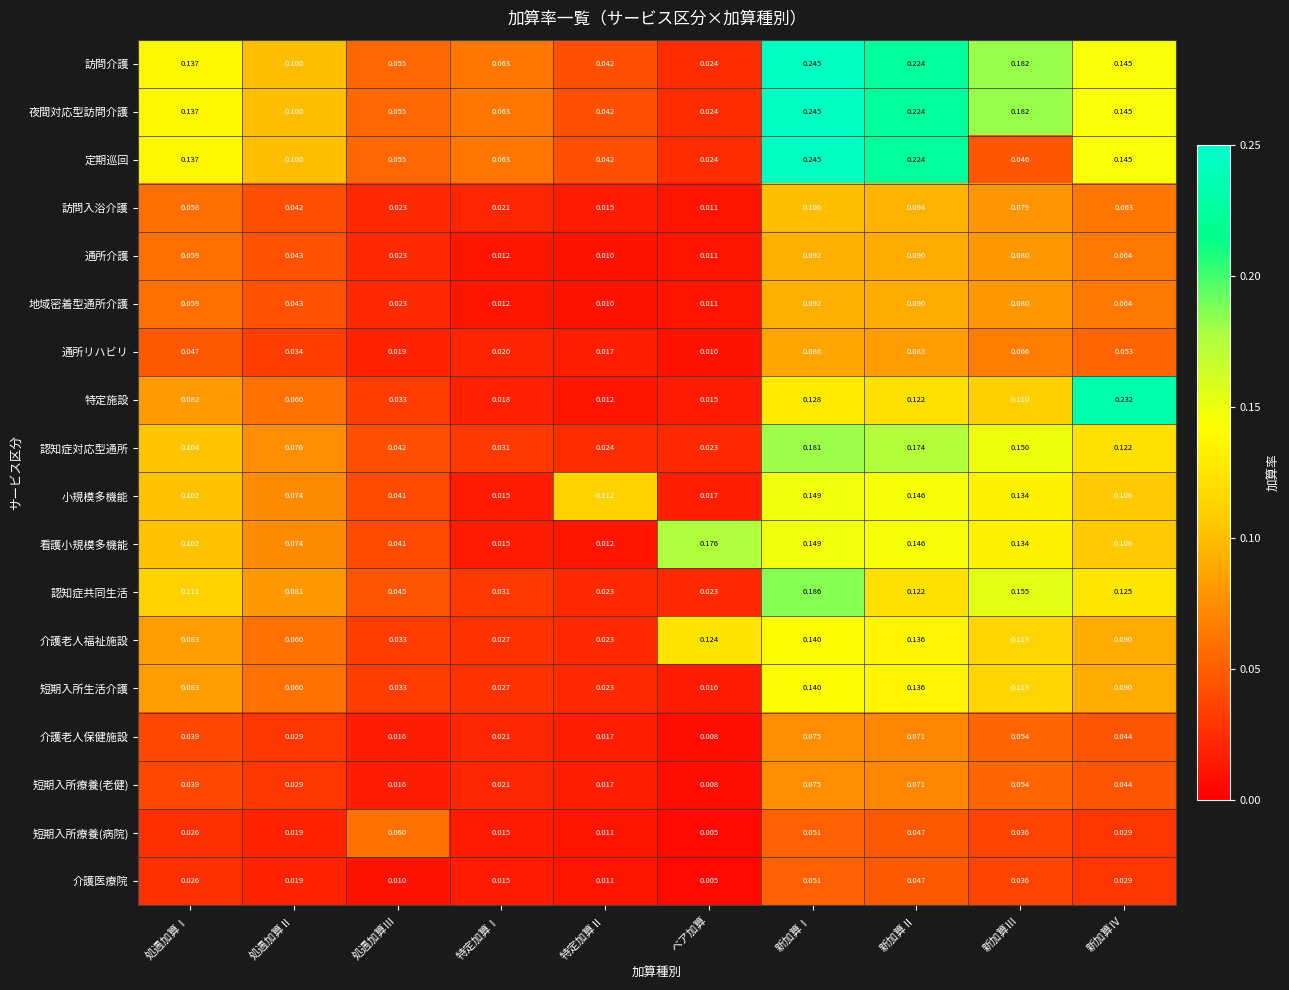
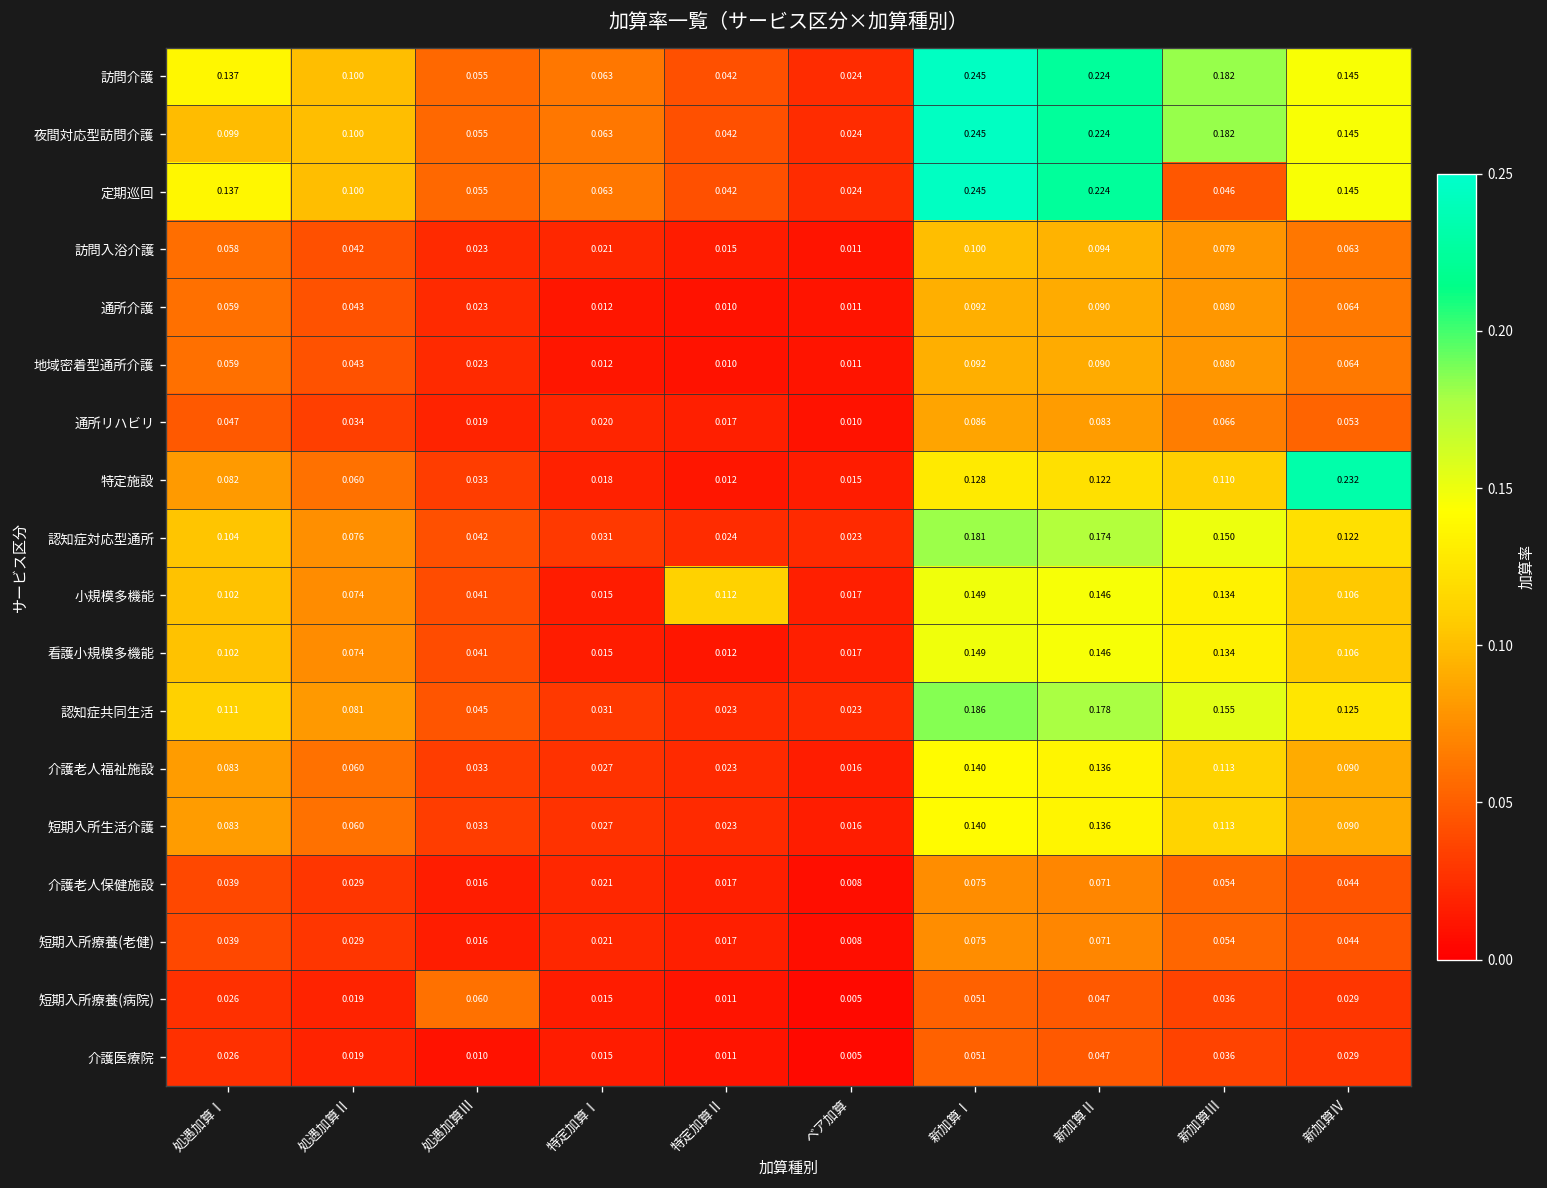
夜間対応型訪問介護, 処遇加算Ⅰ: 0.137 -> 0.099
看護小規模多機能, ベア加算: 0.176 -> 0.017
認知症共同生活, 新加算Ⅱ: 0.122 -> 0.178
介護老人福祉施設, ベア加算: 0.124 -> 0.016
